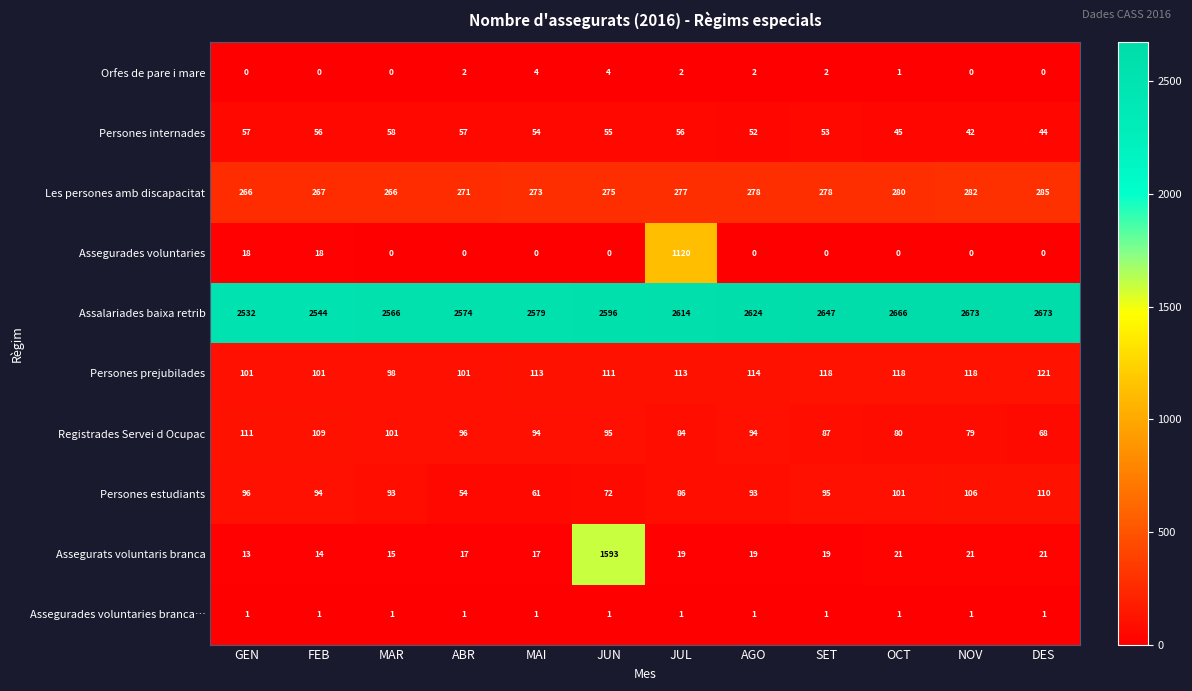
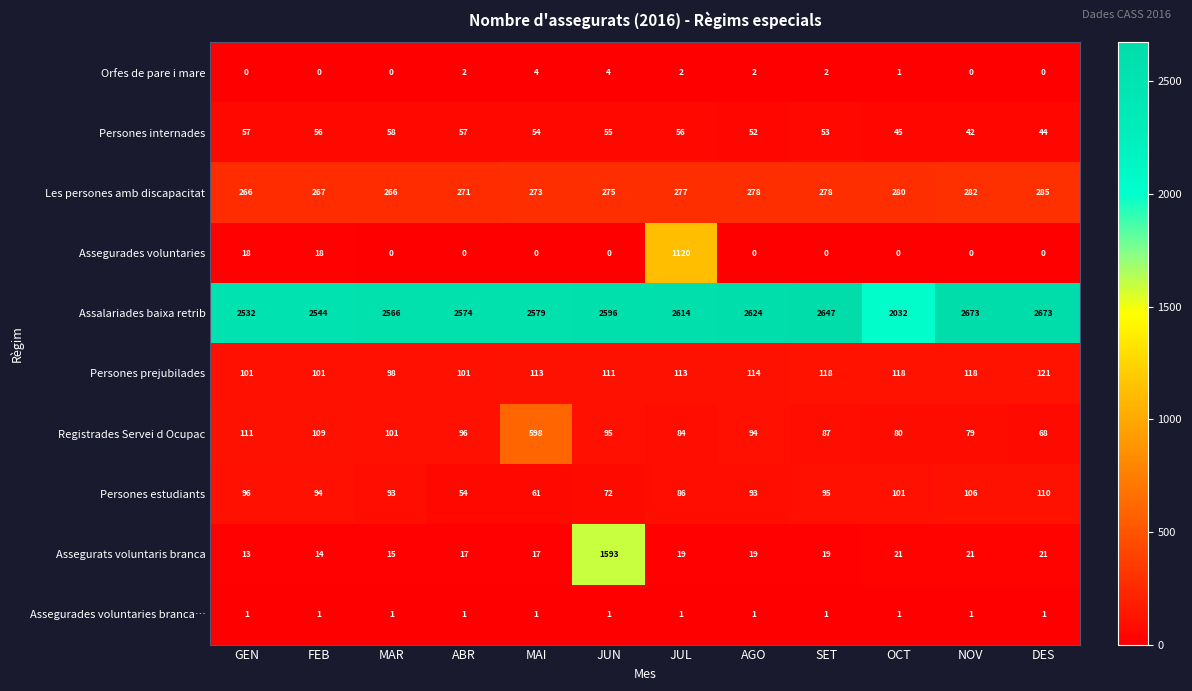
Assalariades baixa retrib, OCT: 2666 -> 2032
Registrades Servei d Ocupac, MAI: 94 -> 598
